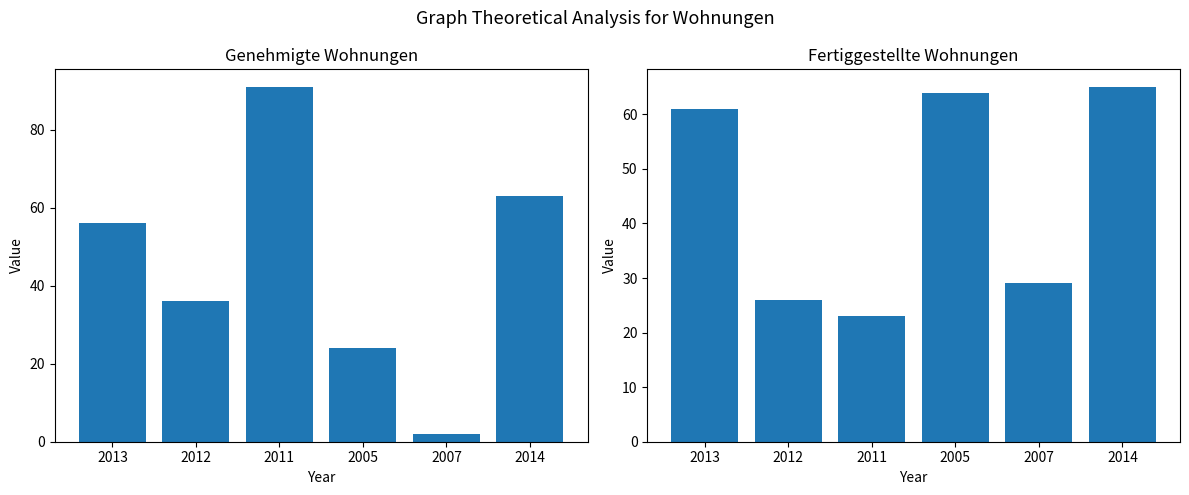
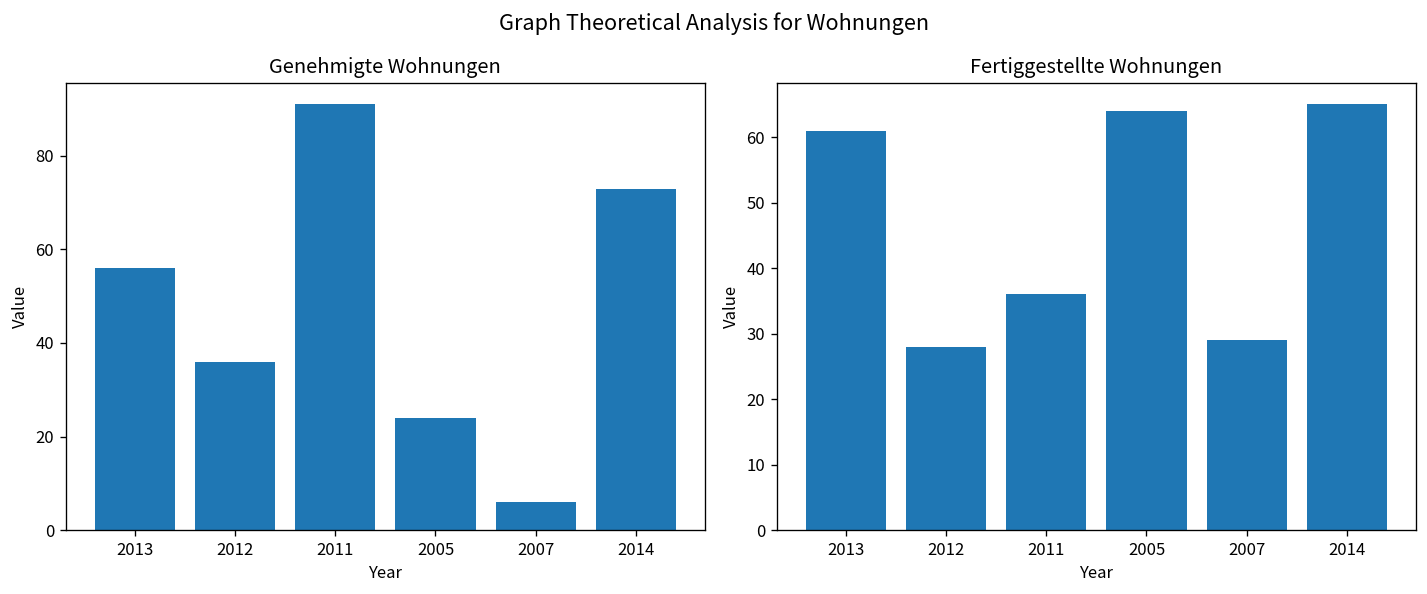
Genehmigte Wohnungen, 2007: 2 -> 6
Genehmigte Wohnungen, 2014: 63 -> 73
Fertiggestellte Wohnungen, 2012: 26 -> 28
Fertiggestellte Wohnungen, 2011: 23 -> 36
